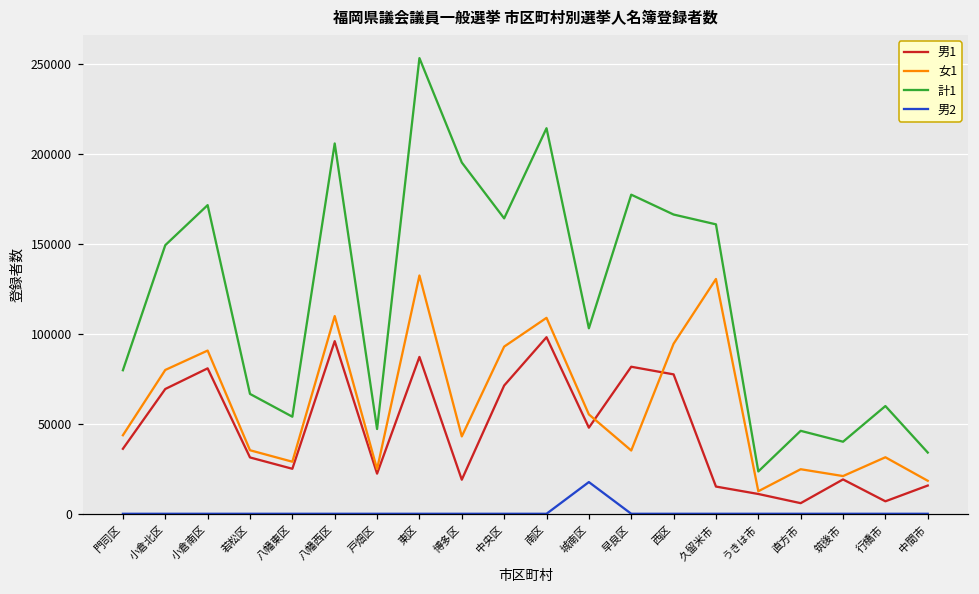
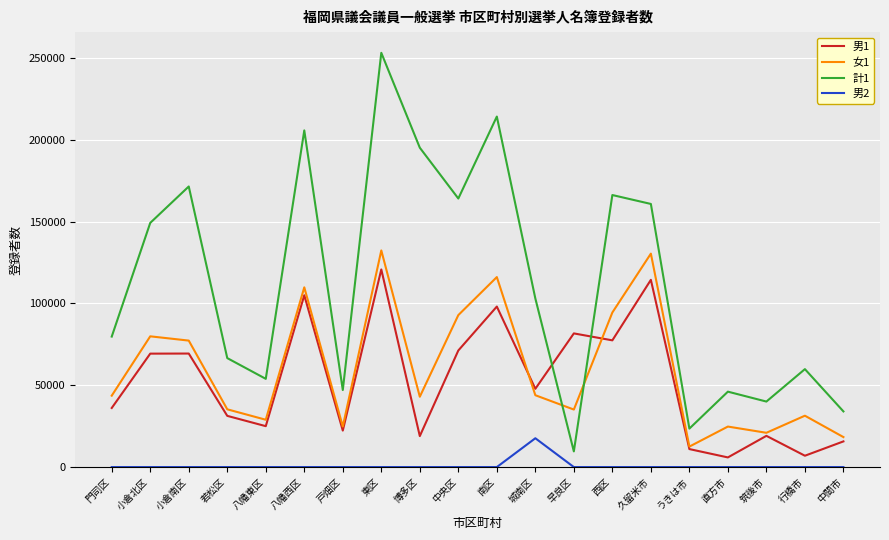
男1, 小倉南区: 81000 -> 69000
女1, 小倉南区: 91000 -> 77000
男1, 八幡西区: 96000 -> 105000
男1, 東区: 87000 -> 121000
女1, 南区: 109000 -> 116000
女1, 城南区: 55000 -> 44000
計1, 早良区: 177000 -> 10000
男1, 久留米市: 15000 -> 114000
